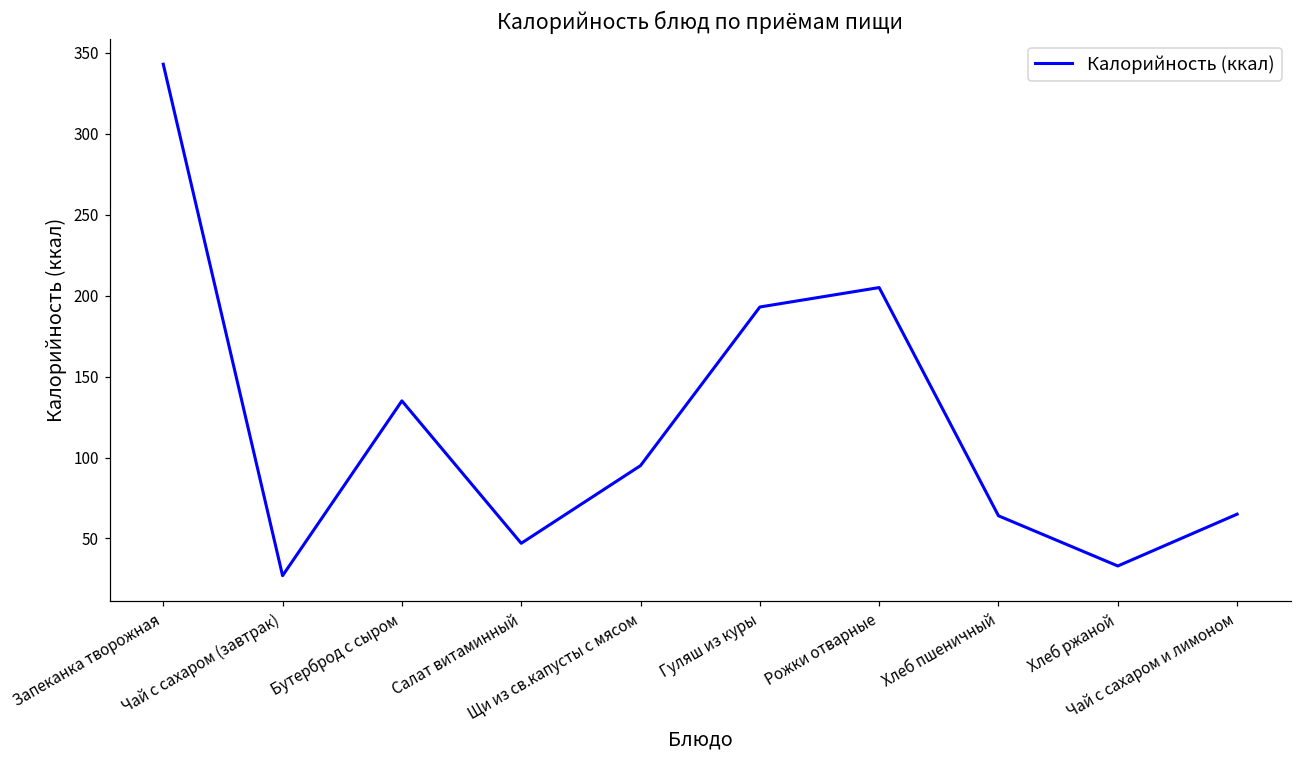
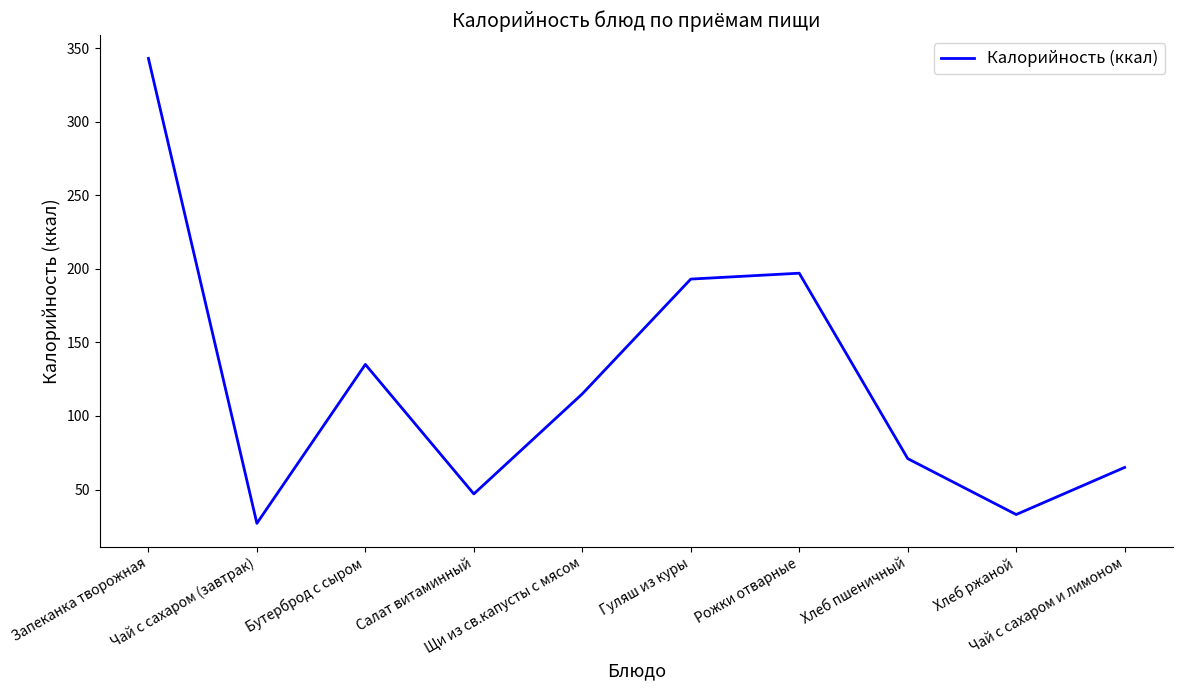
Щи из св.капусты с мясом: 95 -> 115
Рожки отварные: 205 -> 197
Хлеб пшеничный: 64 -> 71
